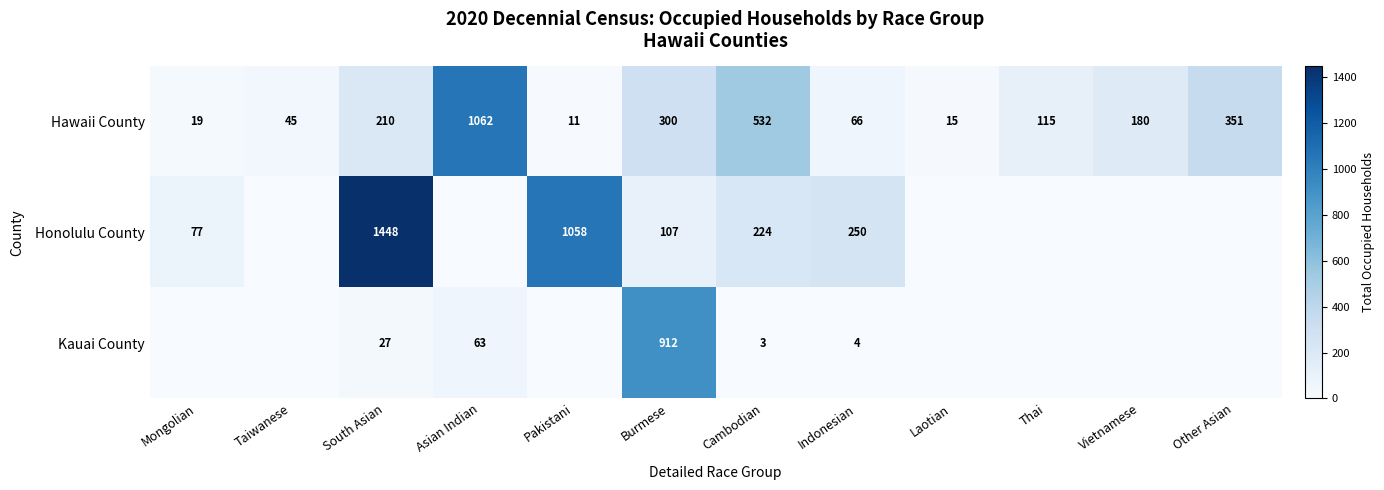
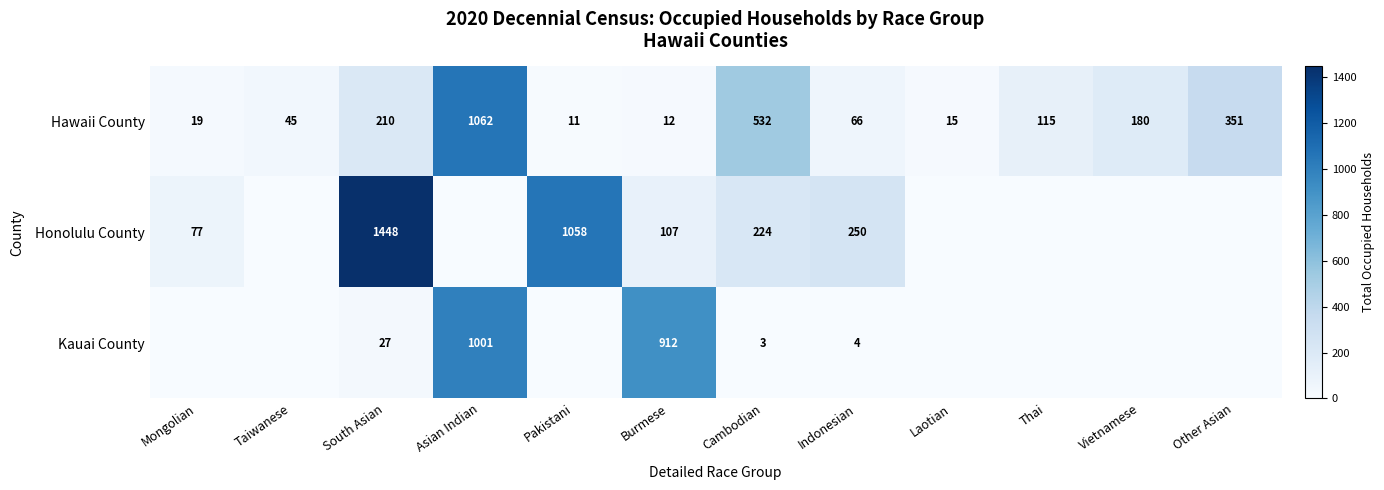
Hawaii County, Burmese: 300 -> 12
Kauai County, Asian Indian: 63 -> 1001
